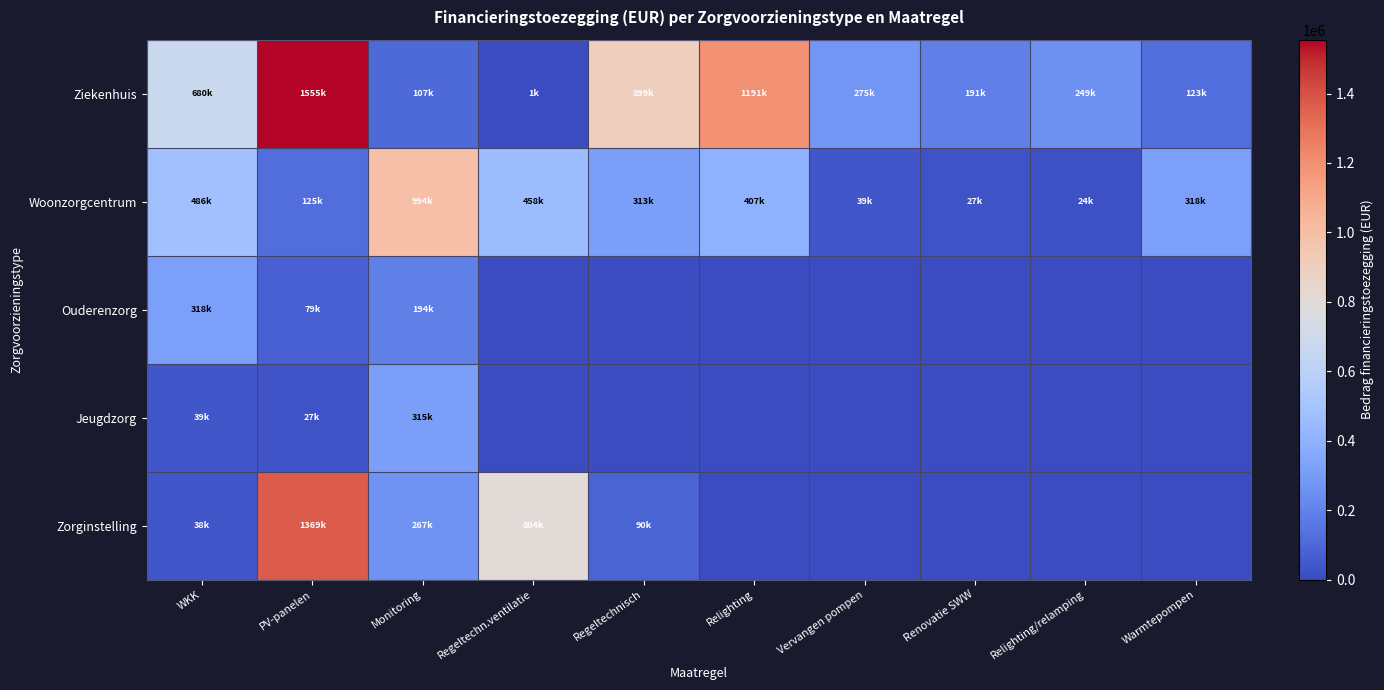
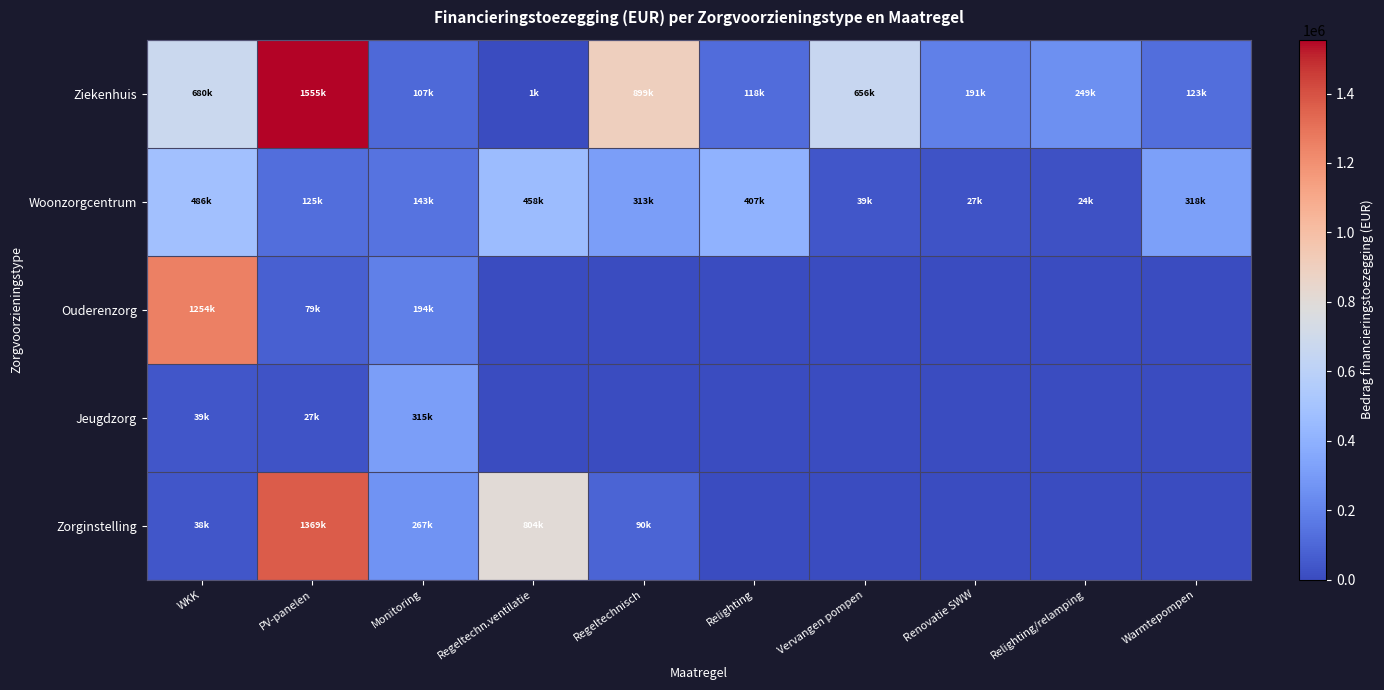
Ziekenhuis, Relighting: 1191k -> 118k
Ziekenhuis, Vervangen pompen: 275k -> 656k
Woonzorgcentrum, Monitoring: 994k -> 143k
Ouderenzorg, WKK: 318k -> 1254k
